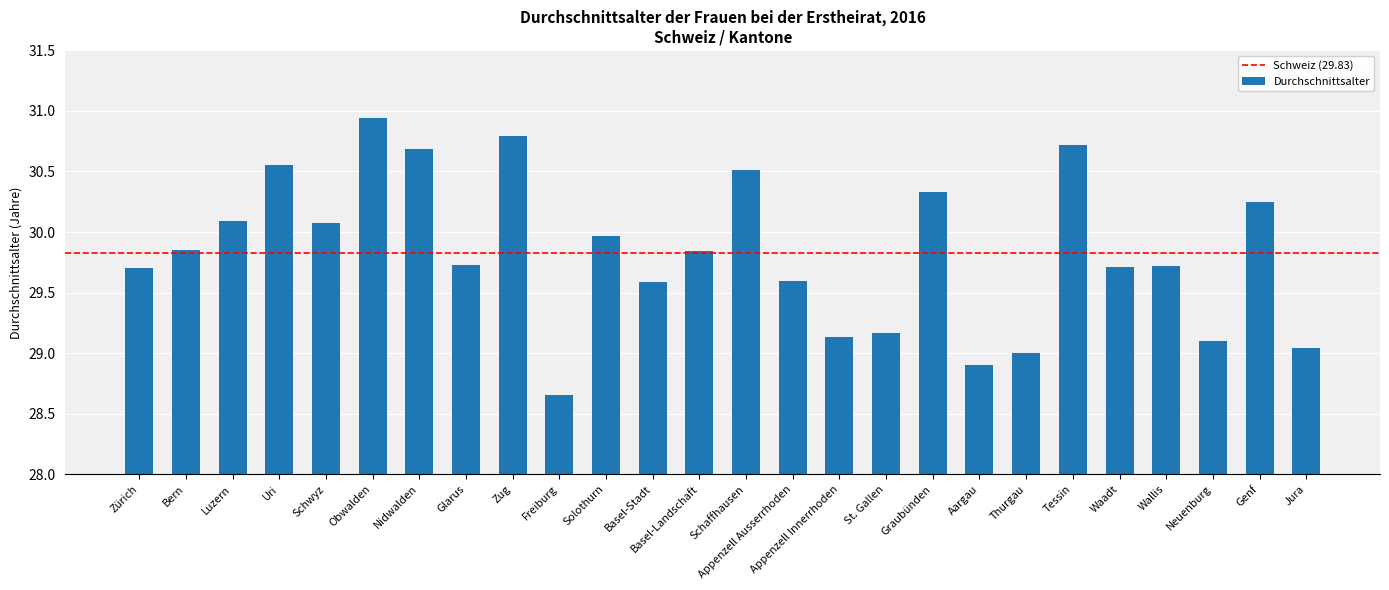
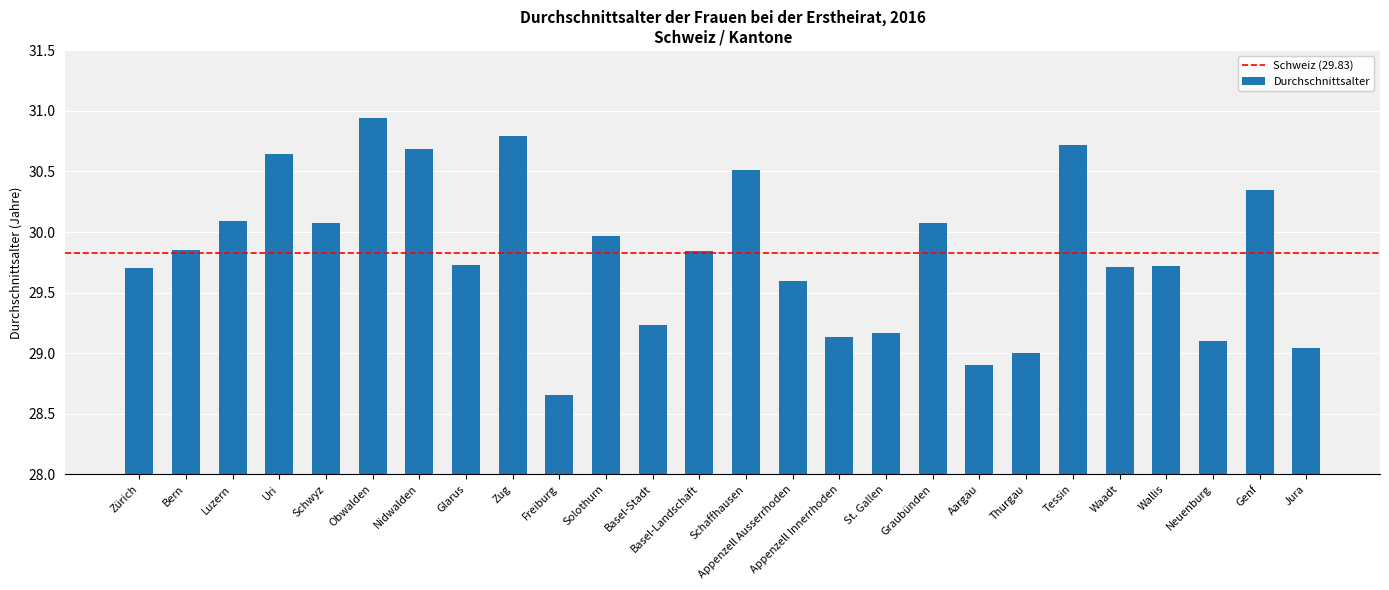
Uri: 30.55 -> 30.64
Basel-Stadt: 29.59 -> 29.23
Graubünden: 30.33 -> 30.08
Genf: 30.25 -> 30.35
